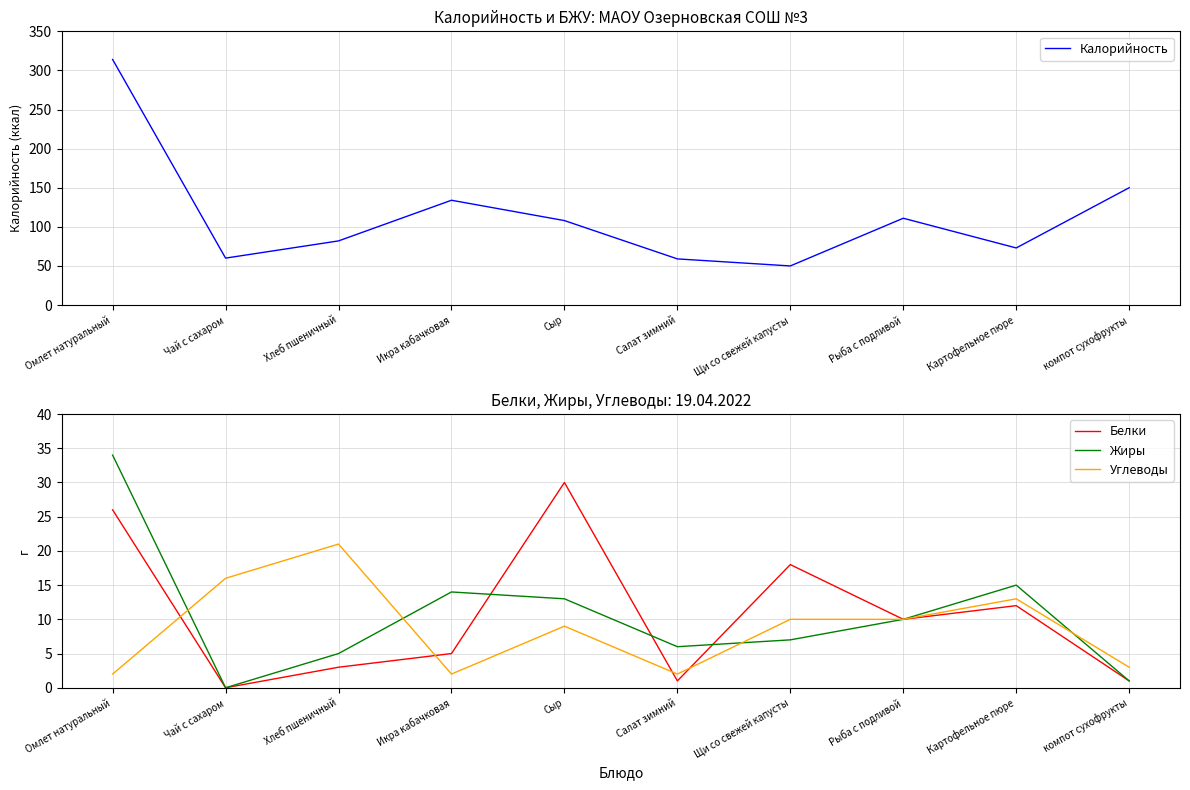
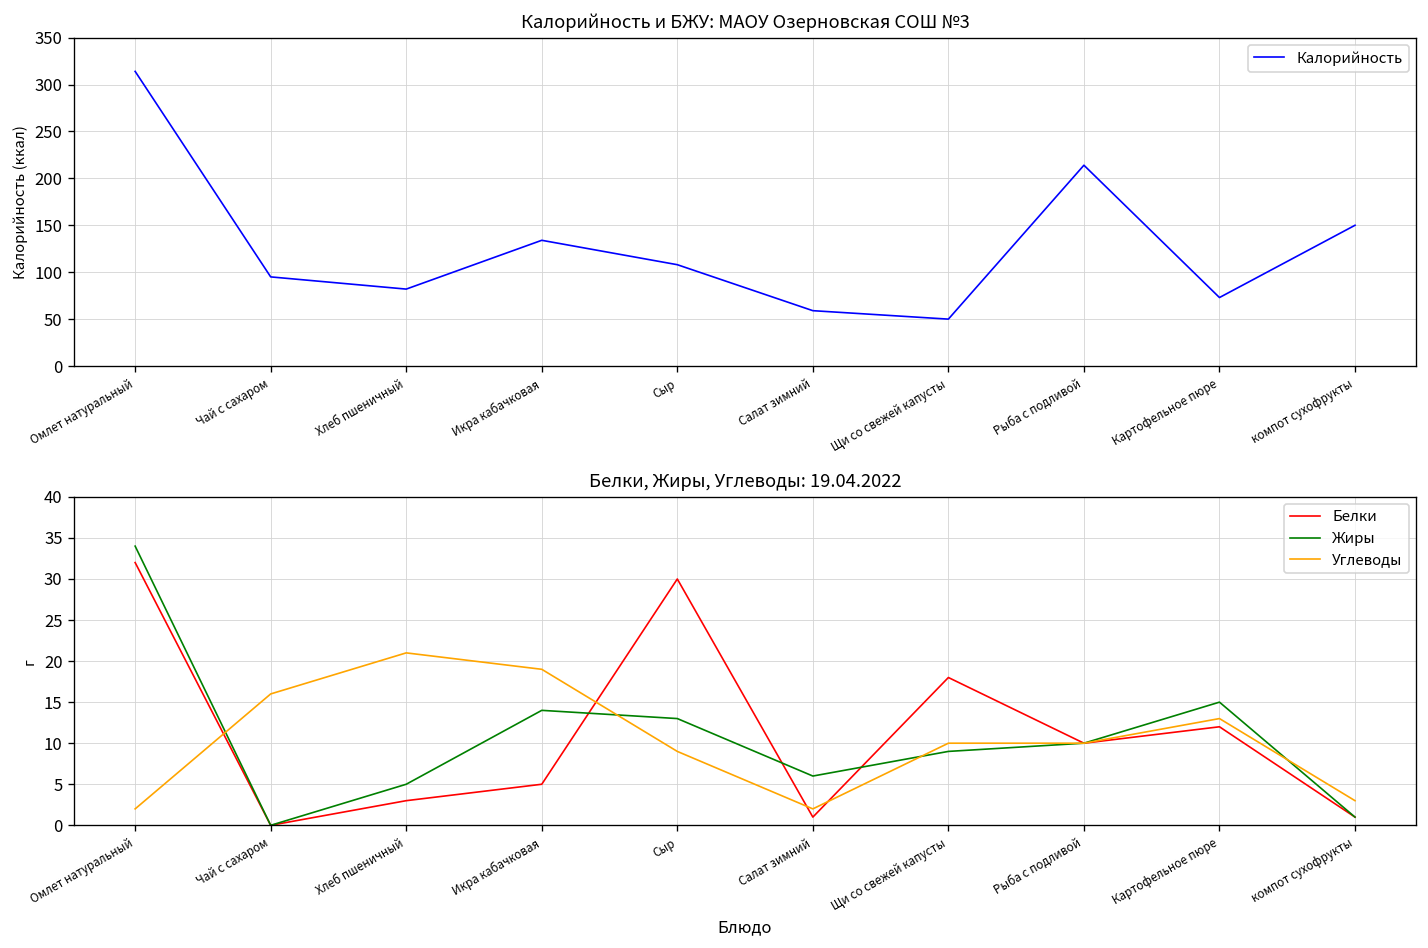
Калорийность и БЖУ: МАОУ Озерновская СОШ №3, Чай с сахаром: 60 -> 100
Калорийность и БЖУ: МАОУ Озерновская СОШ №3, Рыба с подливой: 110 -> 210
Белки, Жиры, Углеводы: 19.04.2022, Белки, Омлет натуральный: 26 -> 32
Белки, Жиры, Углеводы: 19.04.2022, Углеводы, Икра кабачковая: 2 -> 19
Белки, Жиры, Углеводы: 19.04.2022, Жиры, Щи со свежей капусты: 7 -> 9
